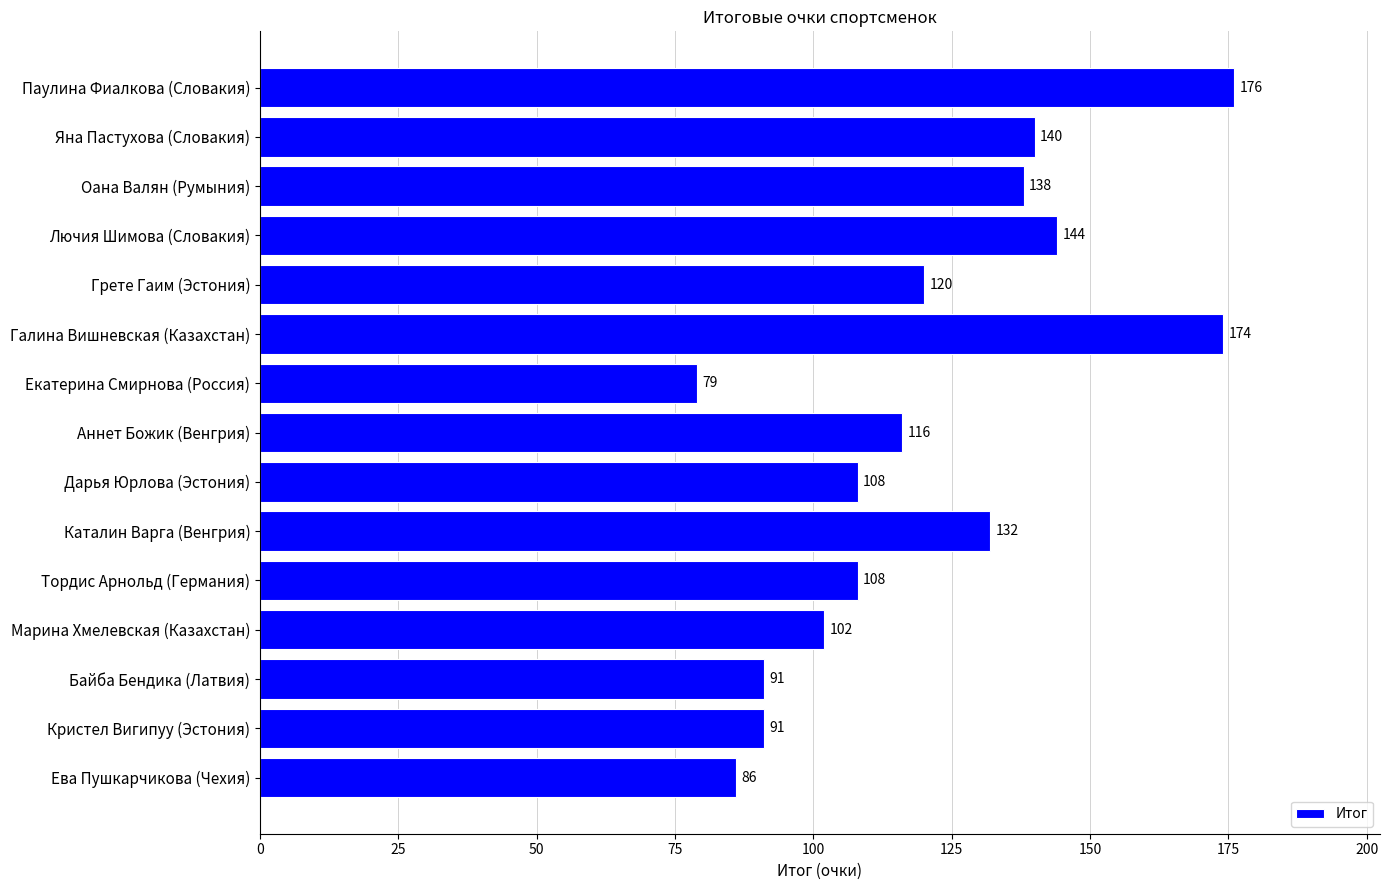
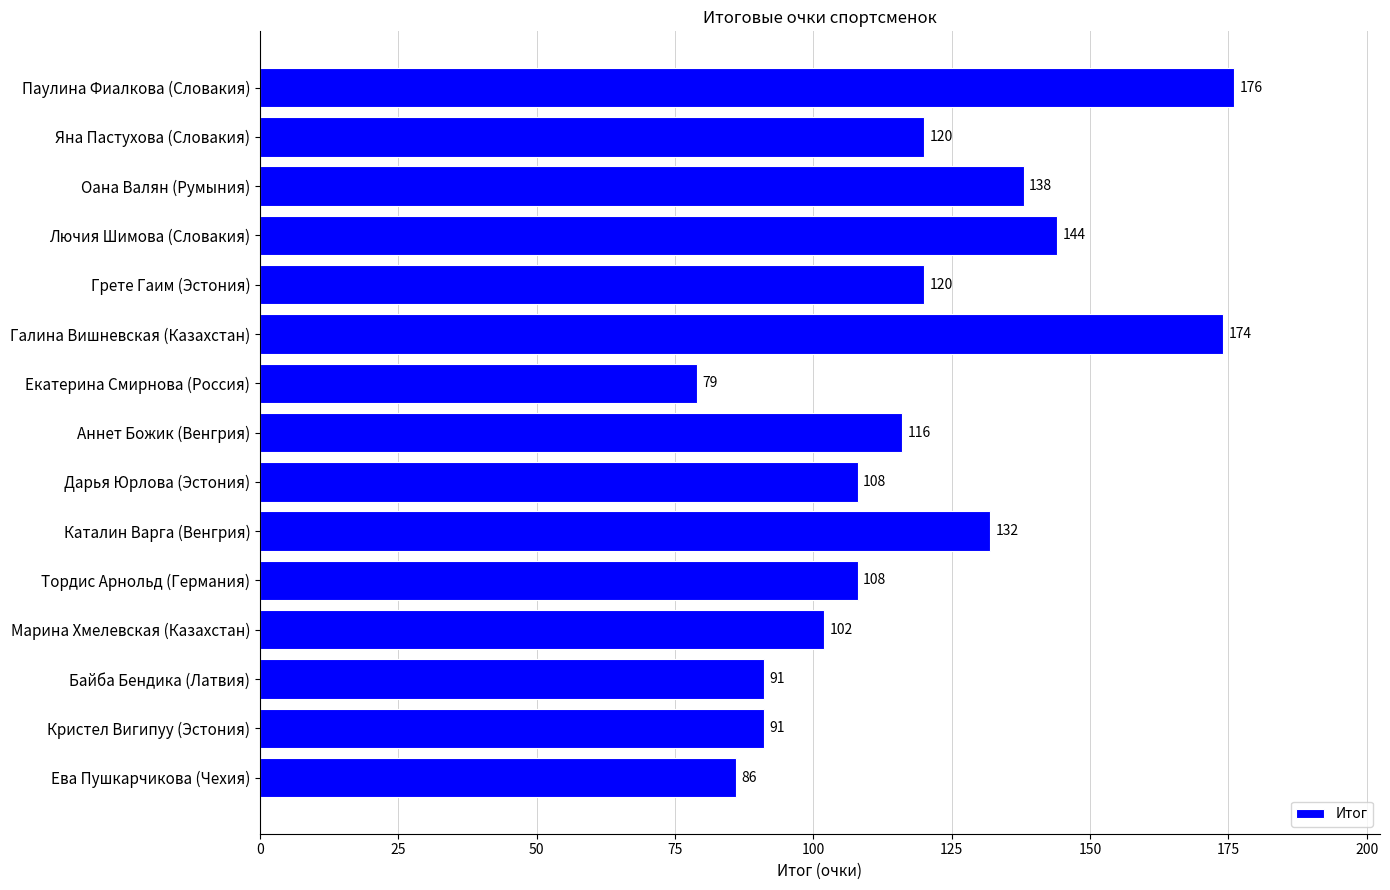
Яна Пастухова (Словакия): 140 -> 120
